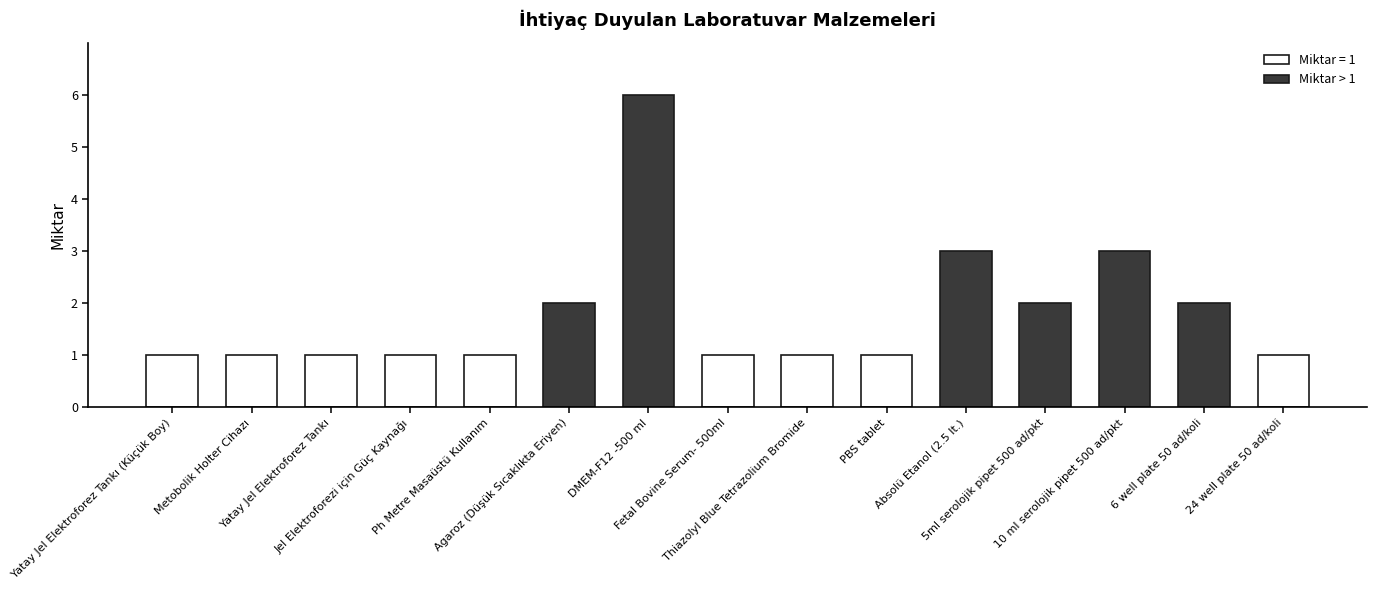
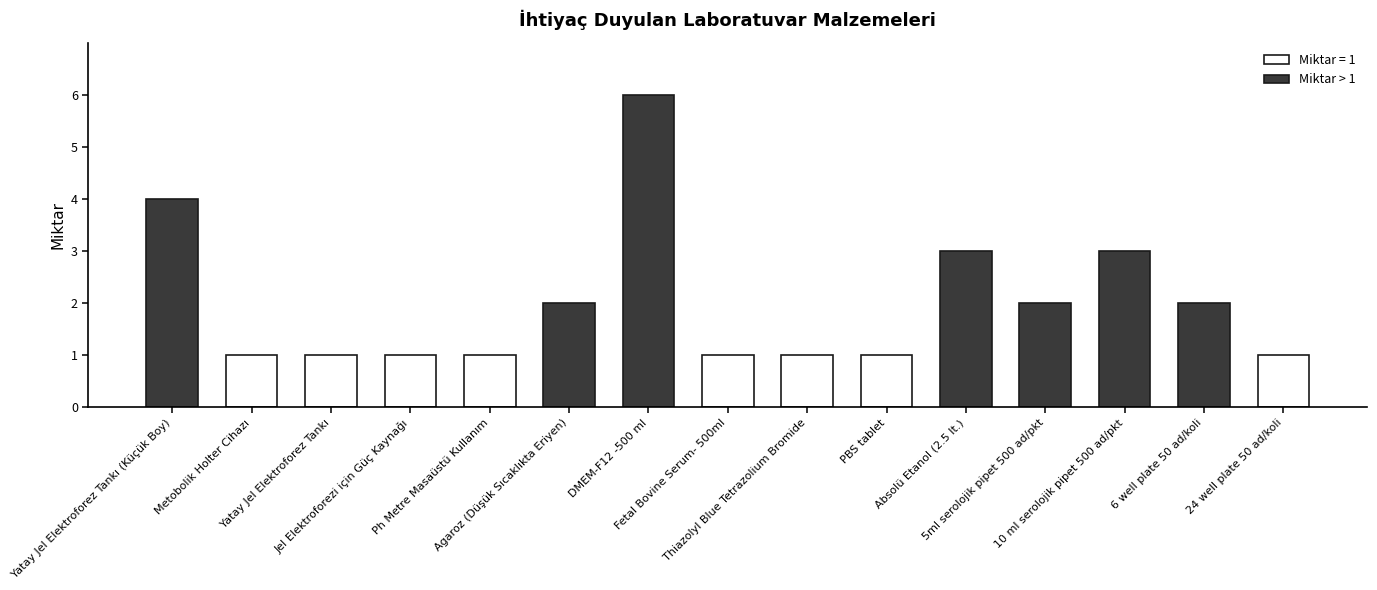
Yatay Jel Elektroforez Tankı (Küçük Boy): 1 -> 4
